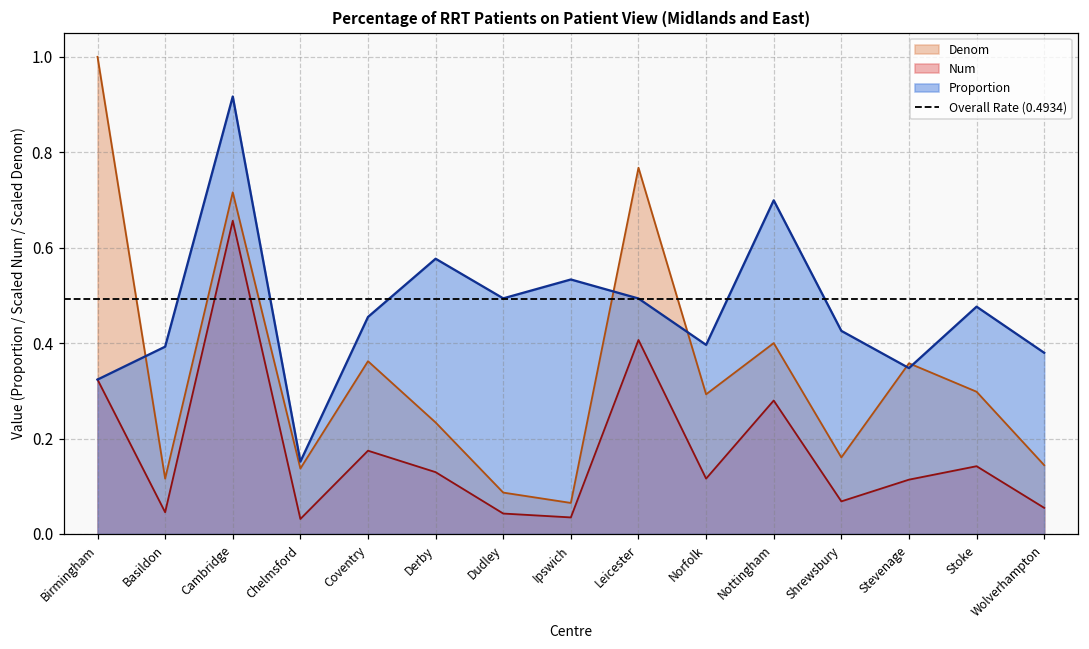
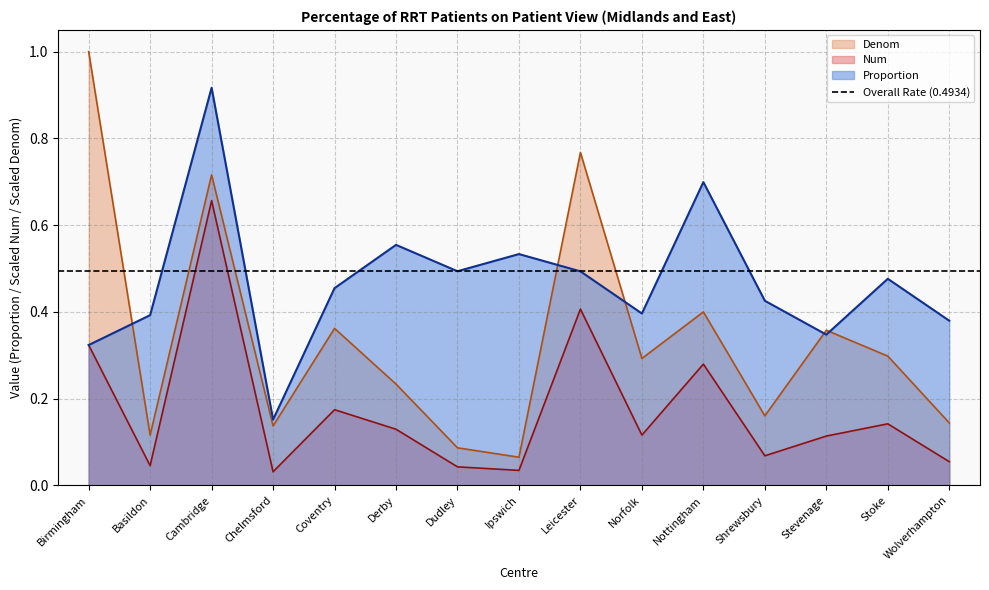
Proportion, Derby: 0.58 -> 0.55
